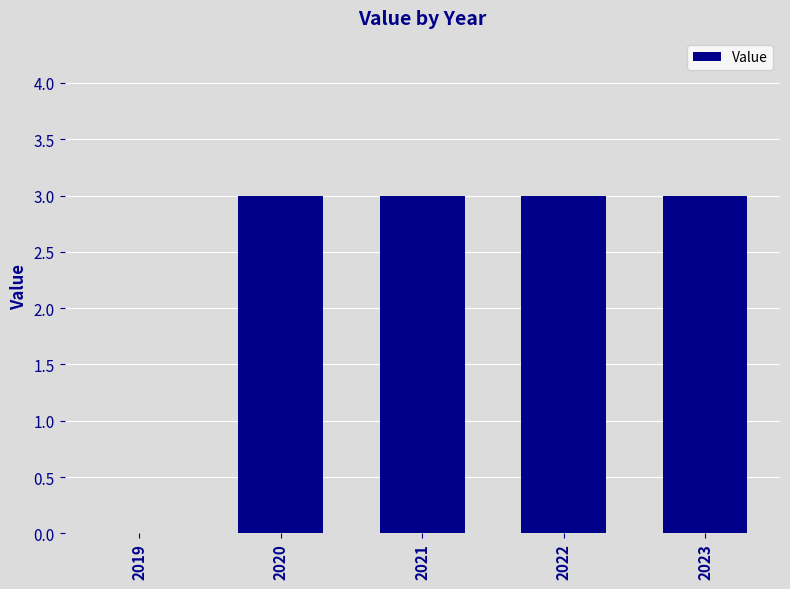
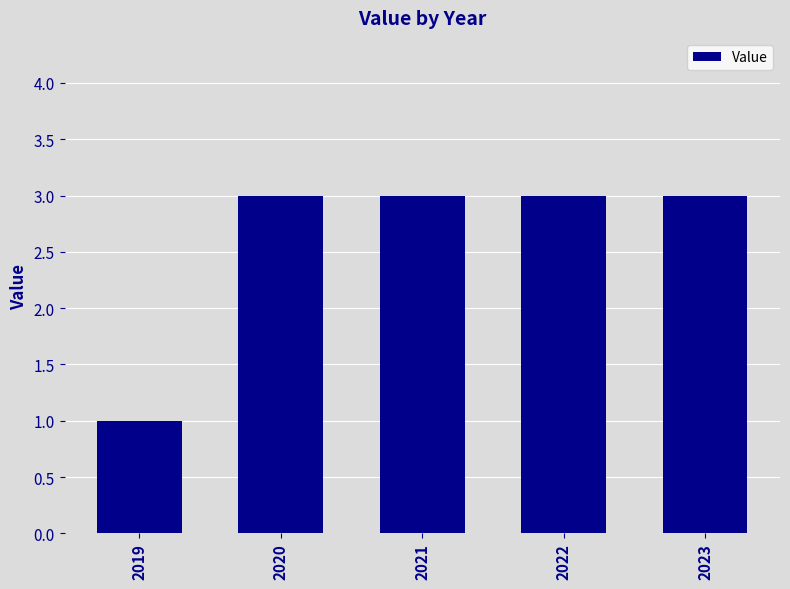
2019: 0 -> 1
